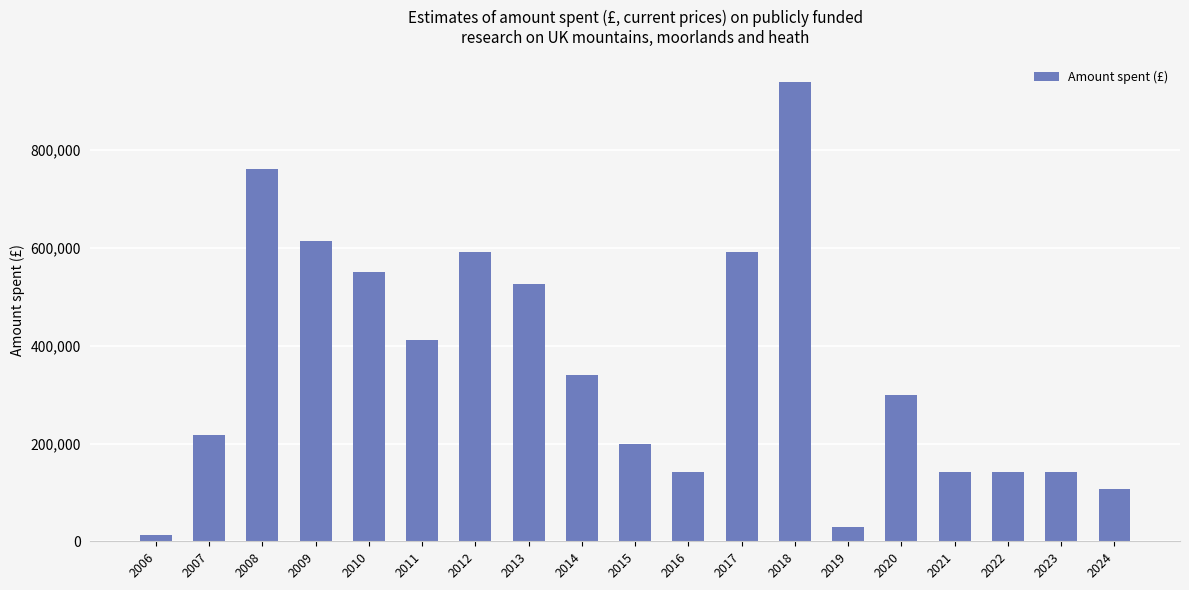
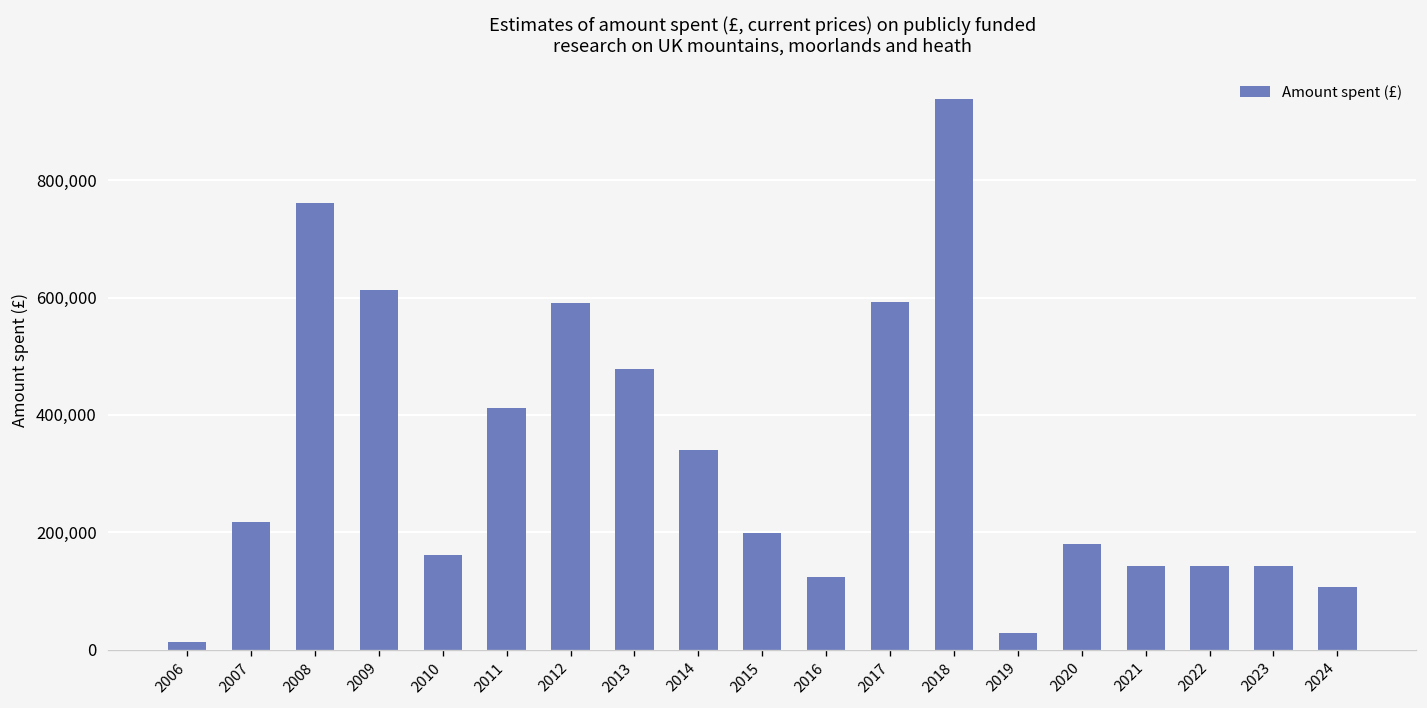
2010: 550,000 -> 160,000
2013: 530,000 -> 480,000
2016: 140,000 -> 120,000
2020: 300,000 -> 180,000
